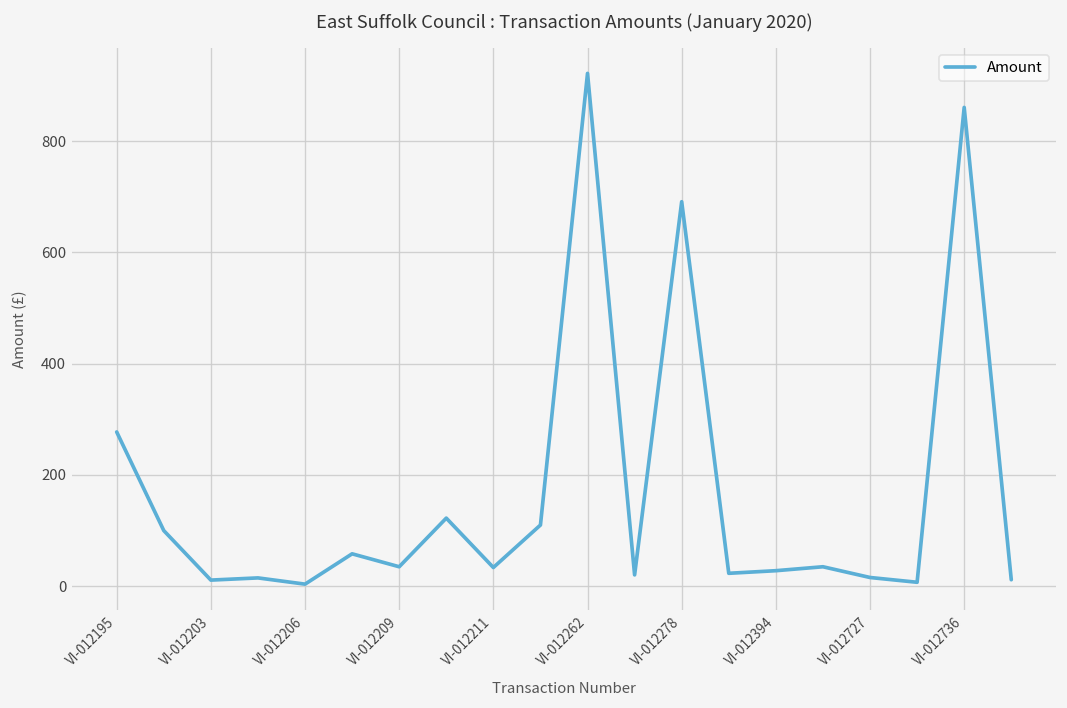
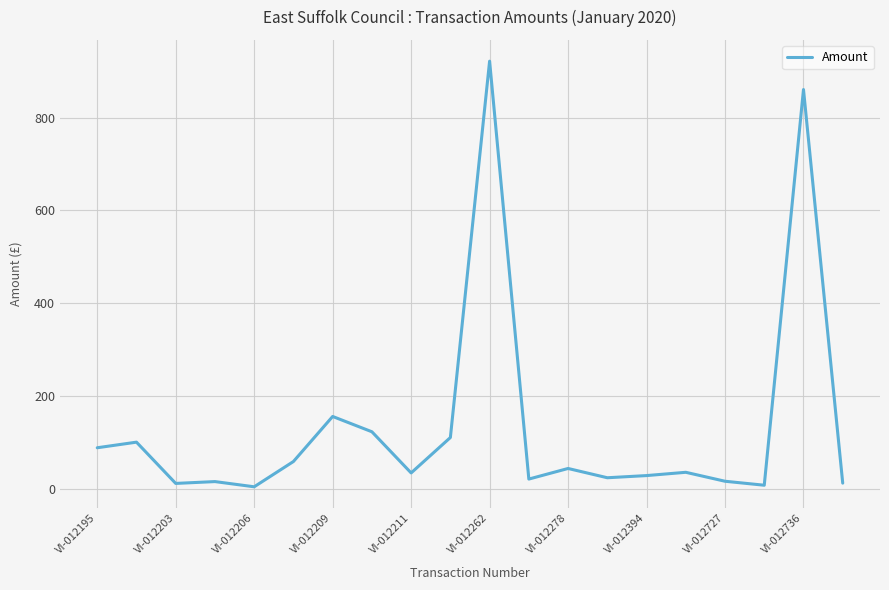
VI-012195: 280 -> 90
VI-012209: 40 -> 160
VI-012278: 690 -> 40
